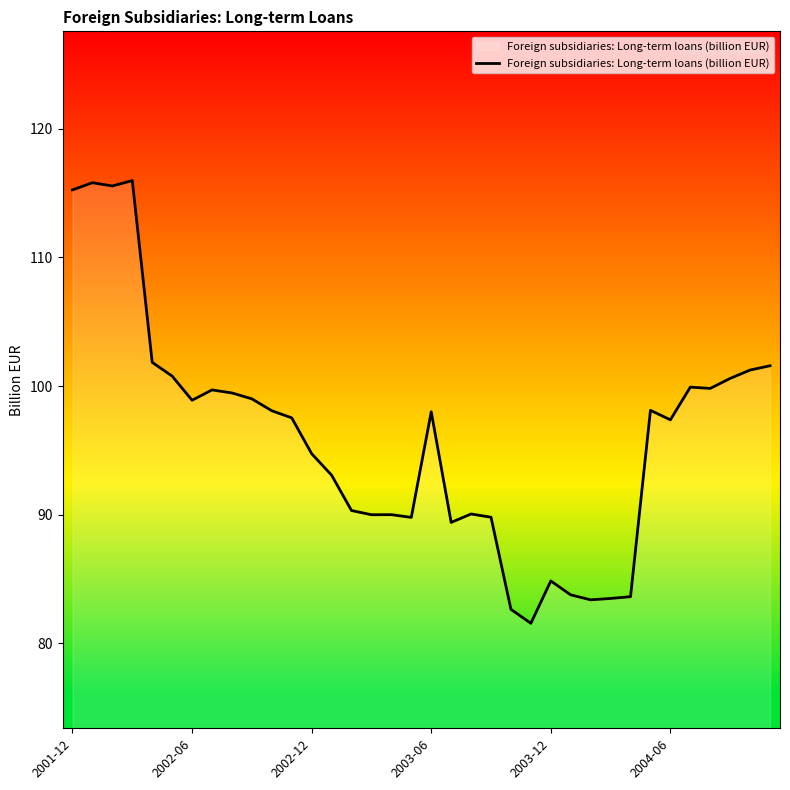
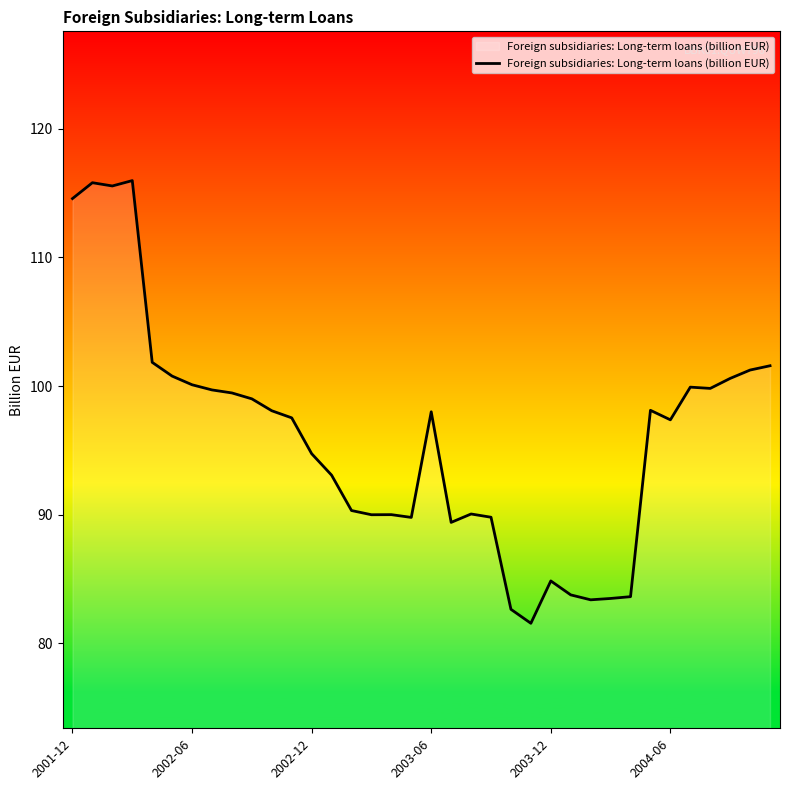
2001-12: 115.2 -> 114.6
2002-06: 98.9 -> 100.1
